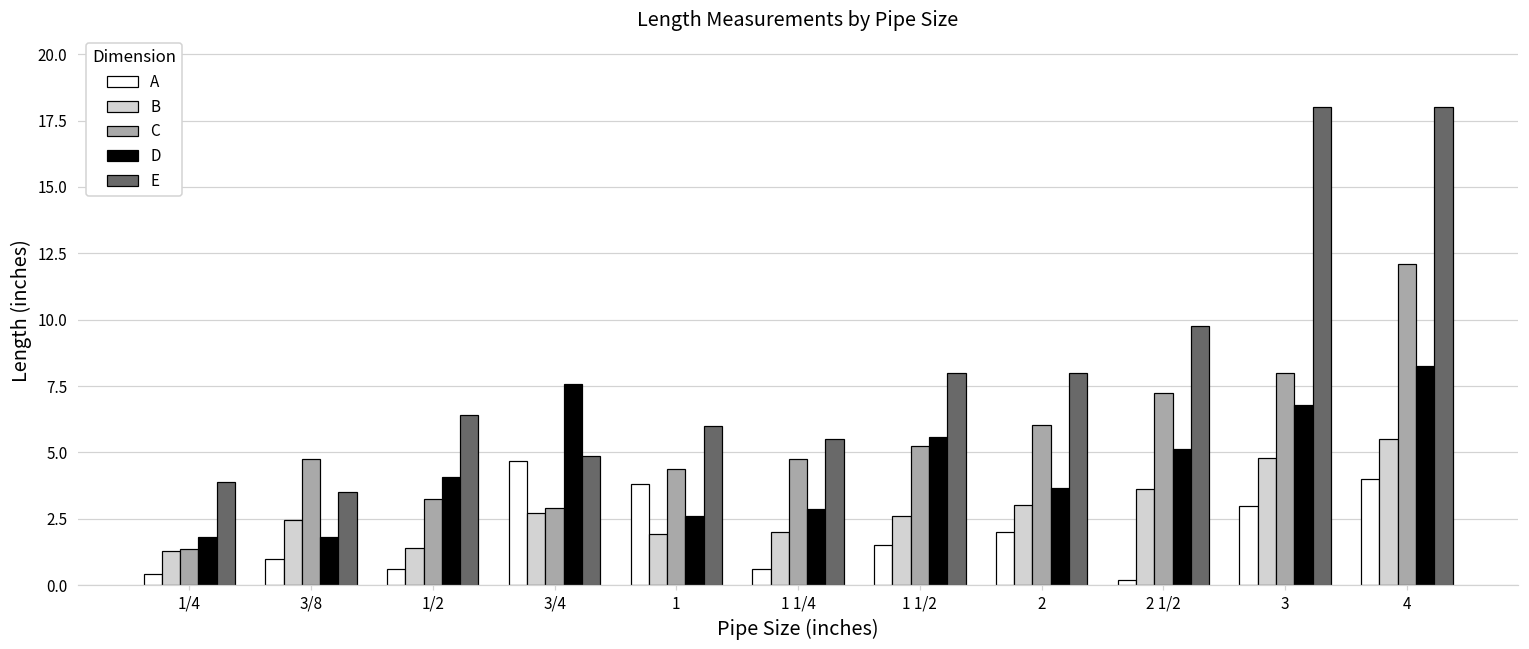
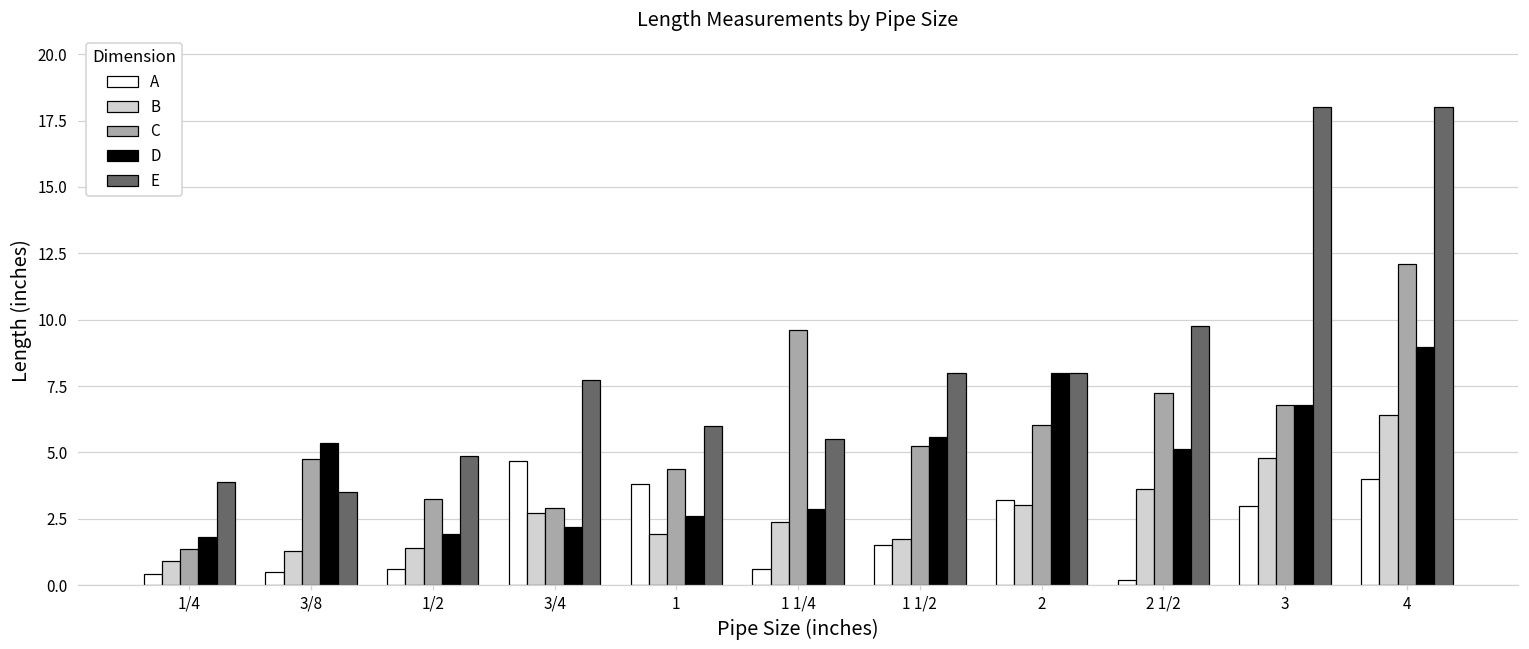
B, 1/4: 1.3 -> 0.9
A, 3/8: 1.0 -> 0.5
B, 3/8: 2.4 -> 1.3
D, 3/8: 1.8 -> 5.4
D, 1/2: 4.1 -> 1.9
E, 1/2: 6.4 -> 4.9
D, 3/4: 7.6 -> 2.2
E, 3/4: 4.9 -> 7.7
B, 1 1/4: 2.0 -> 2.4
C, 1 1/4: 4.8 -> 9.6
B, 1 1/2: 2.6 -> 1.8
A, 2: 2.0 -> 3.2
D, 2: 3.7 -> 8.0
C, 3: 8.0 -> 6.8
B, 4: 5.5 -> 6.4
D, 4: 8.3 -> 9.0
